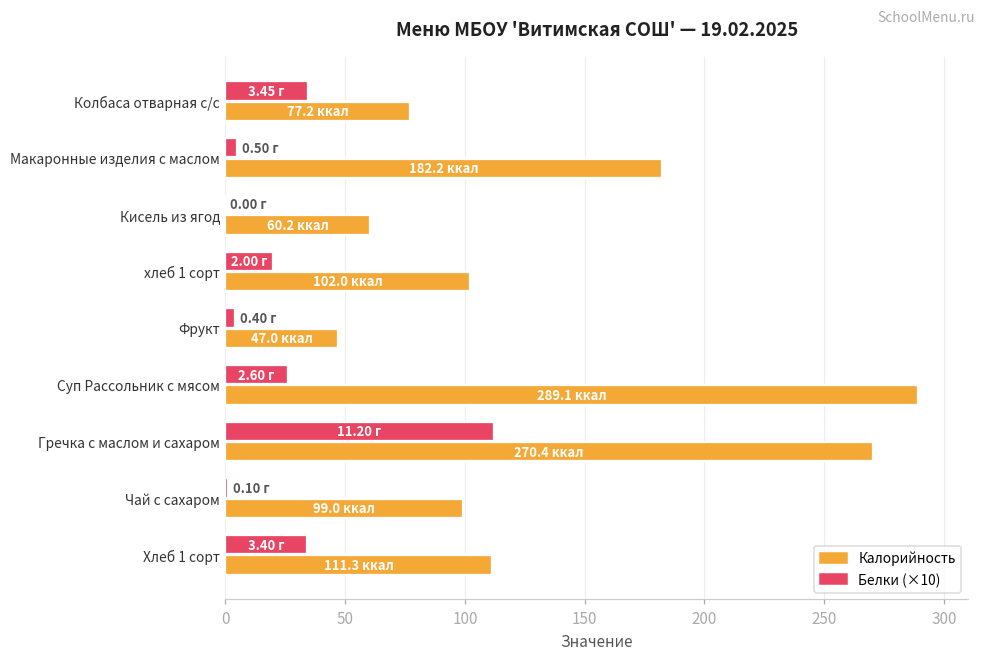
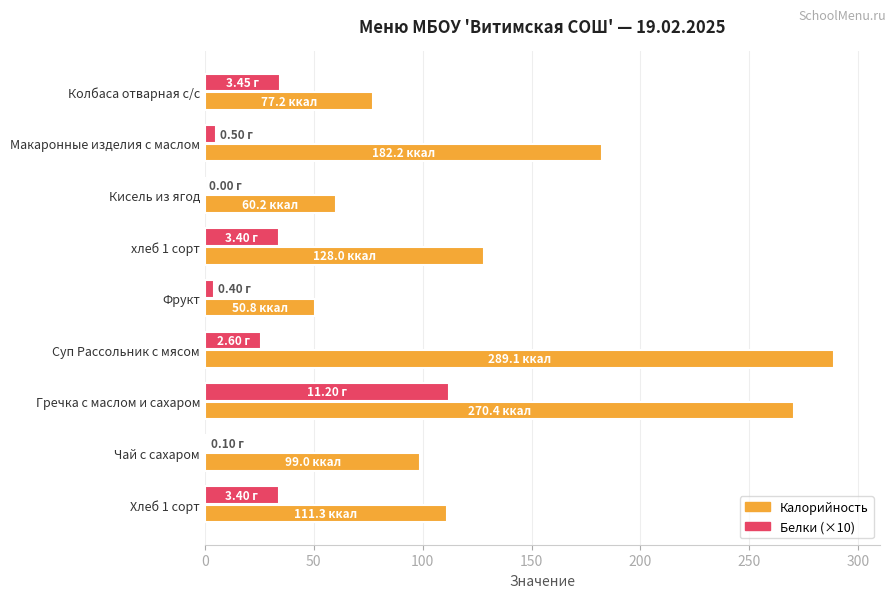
Белки (×10), хлеб 1 сорт: 2.00 -> 3.40
Калорийность, хлеб 1 сорт: 102.0 -> 128.0
Калорийность, Фрукт: 47.0 -> 50.8
